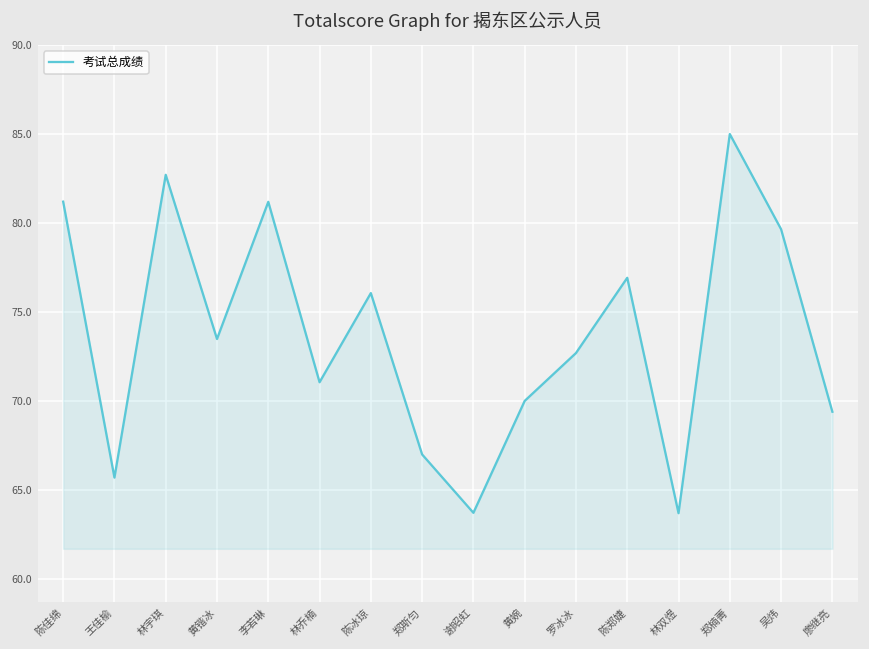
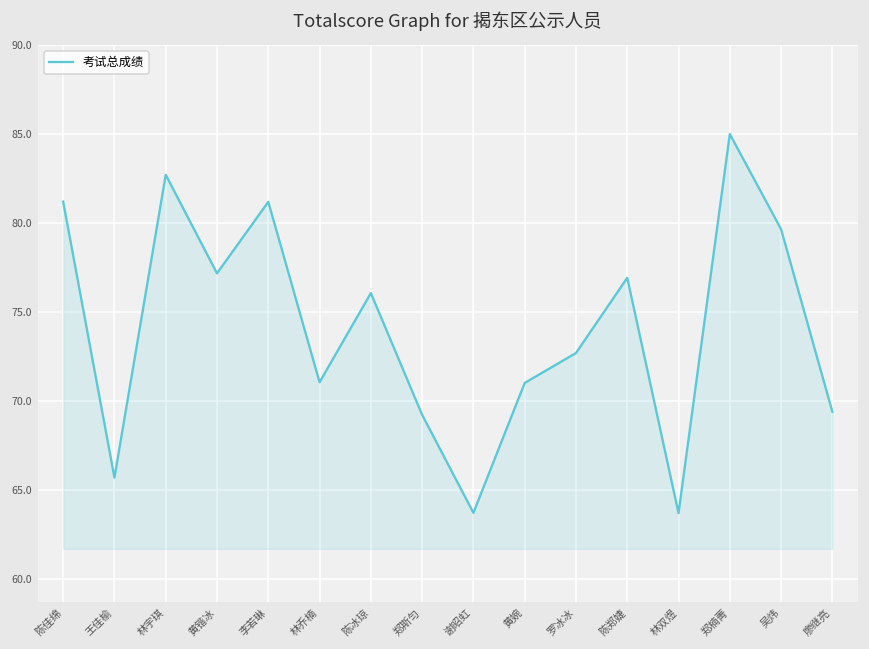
黄锴冰: 73.5 -> 77.2
郑斯匀: 67.0 -> 69.2
黄婉: 70.0 -> 71.0
